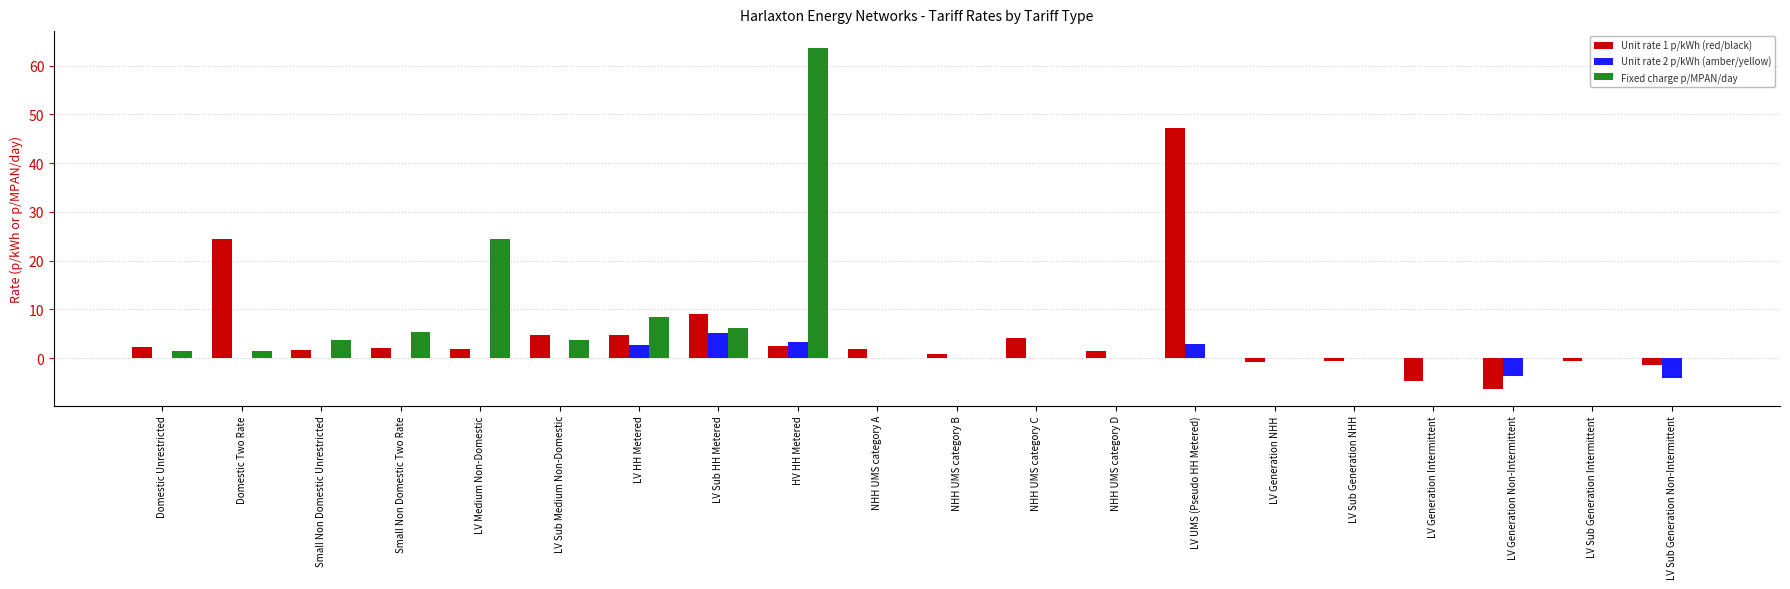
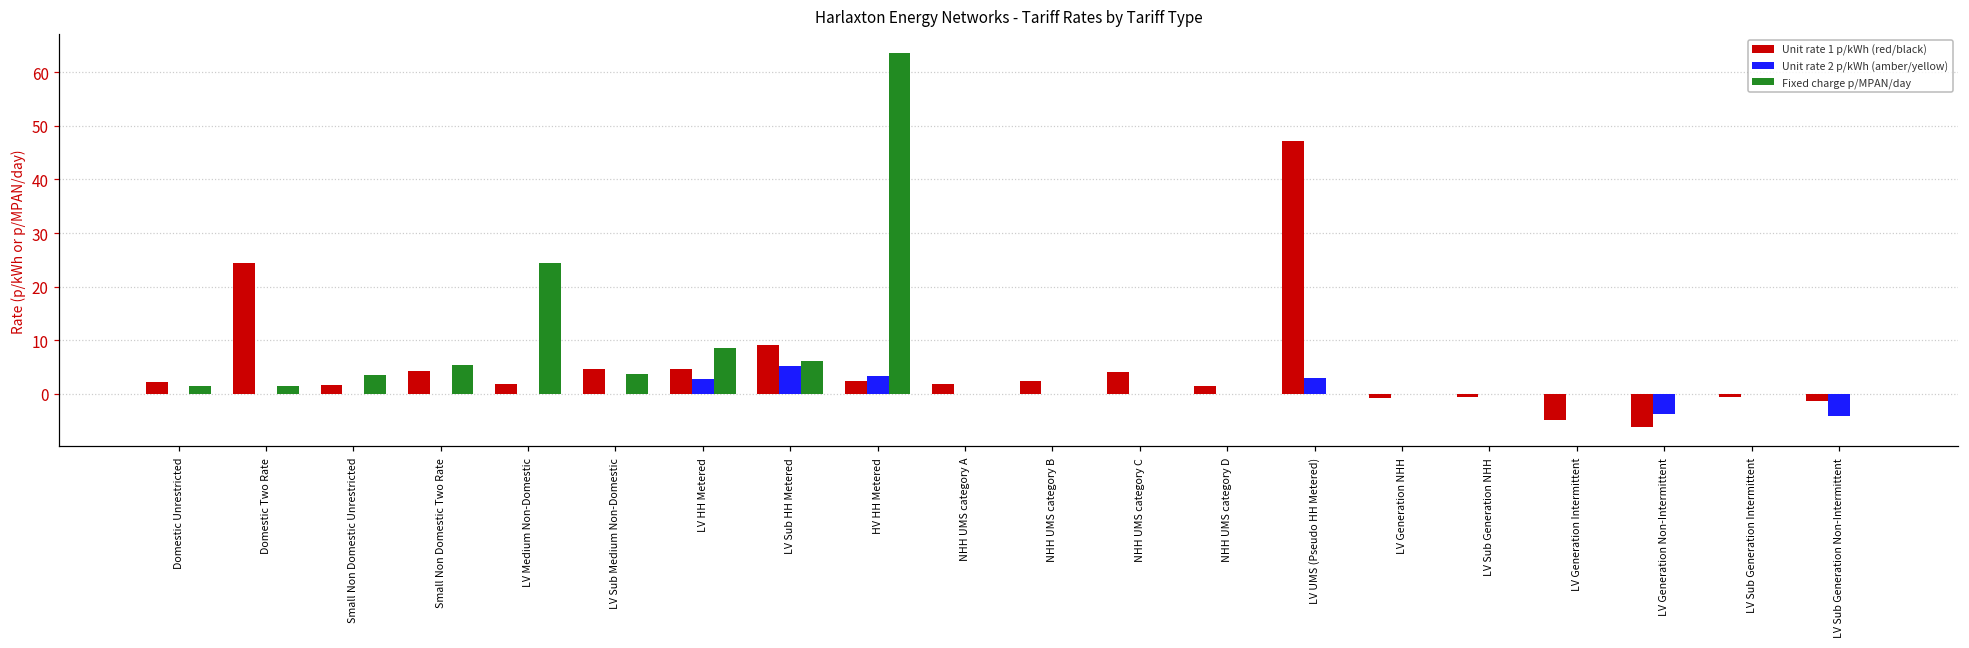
Unit rate 1 p/kWh (red/black), Small Non Domestic Two Rate: 2 -> 4
Unit rate 1 p/kWh (red/black), NHH UMS category B: 1 -> 2
